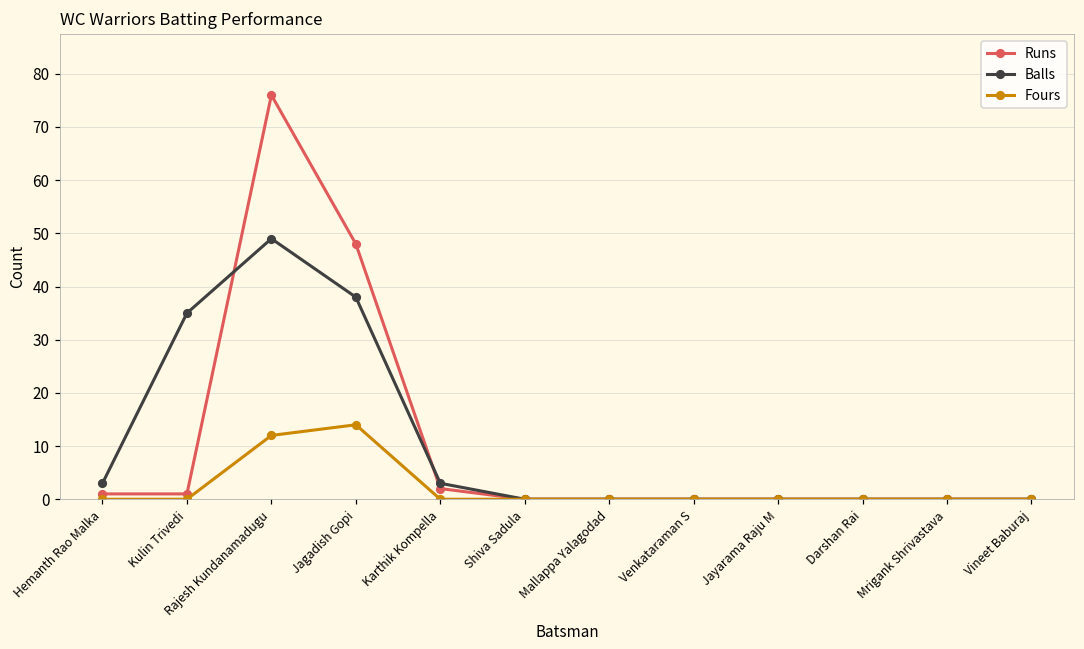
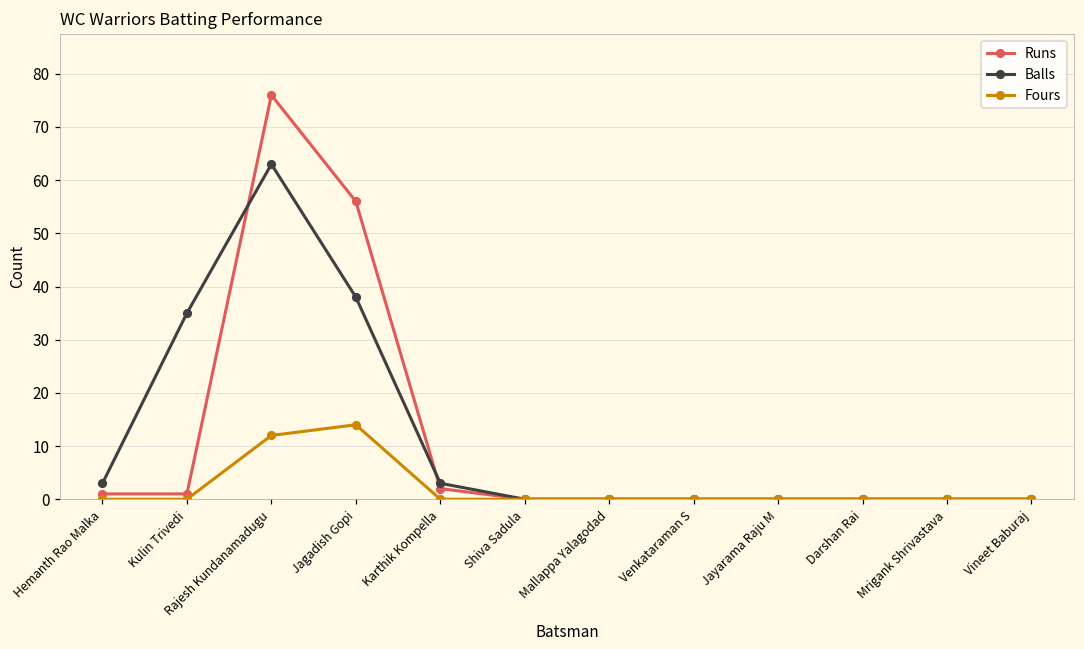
Balls, Rajesh Kundanamadugu: 49 -> 63
Runs, Jagadish Gopi: 48 -> 56
